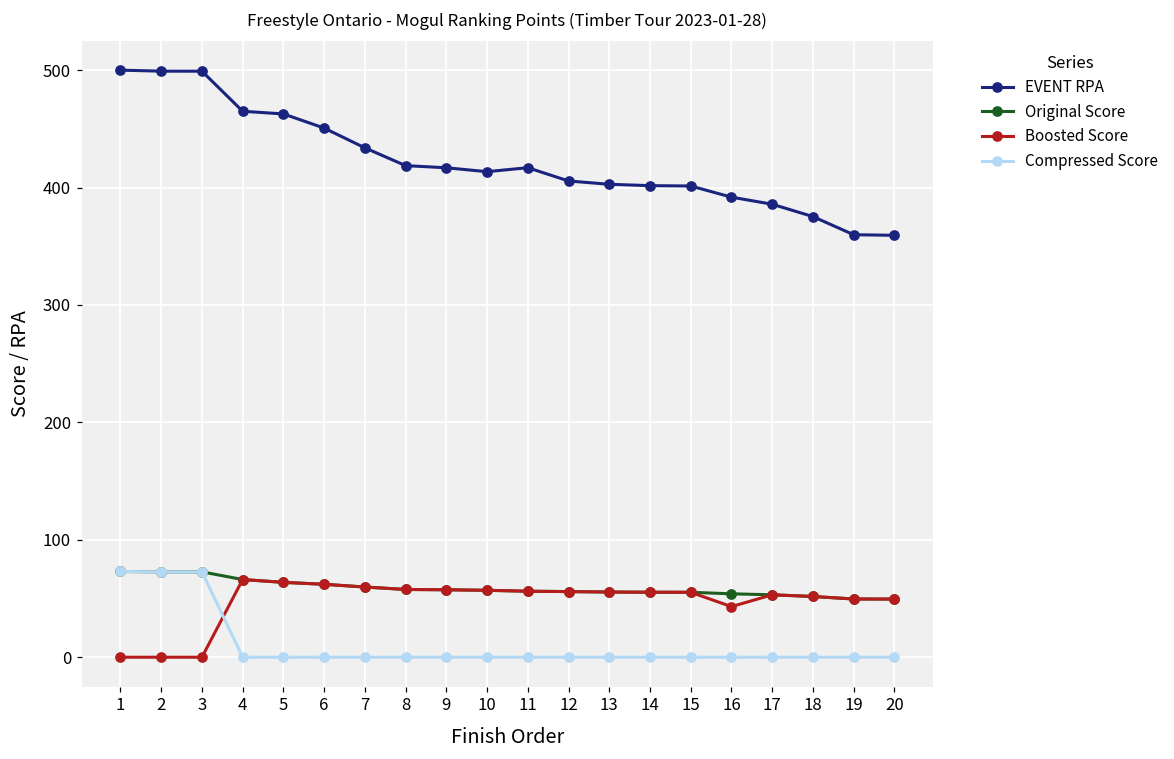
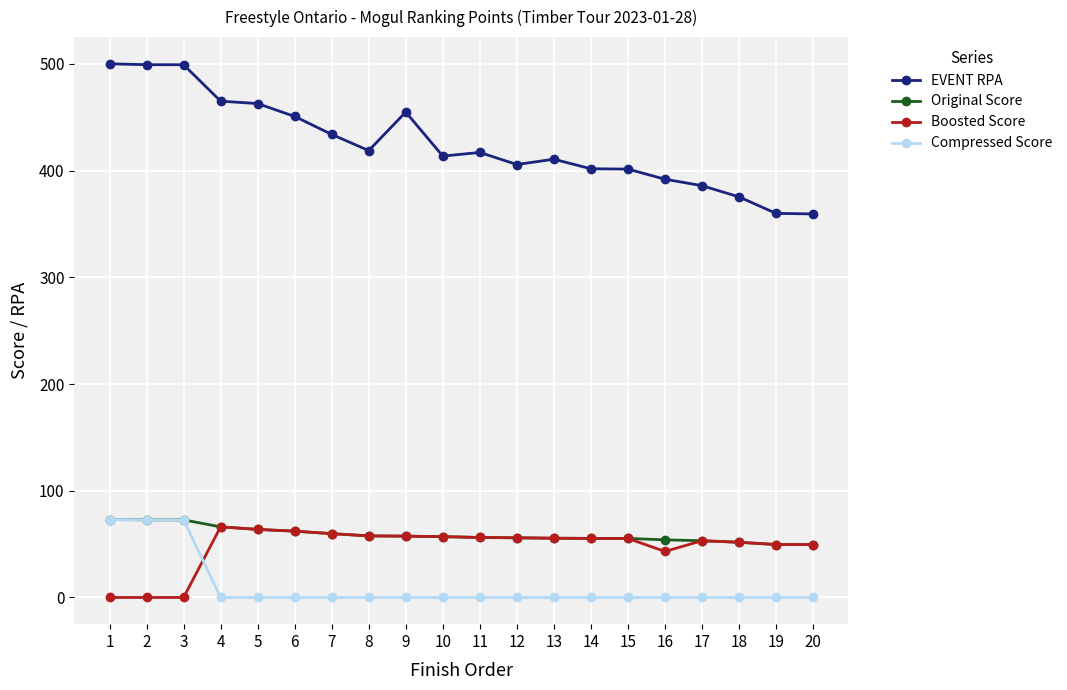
EVENT RPA, 9: 417 -> 455
EVENT RPA, 13: 403 -> 411
